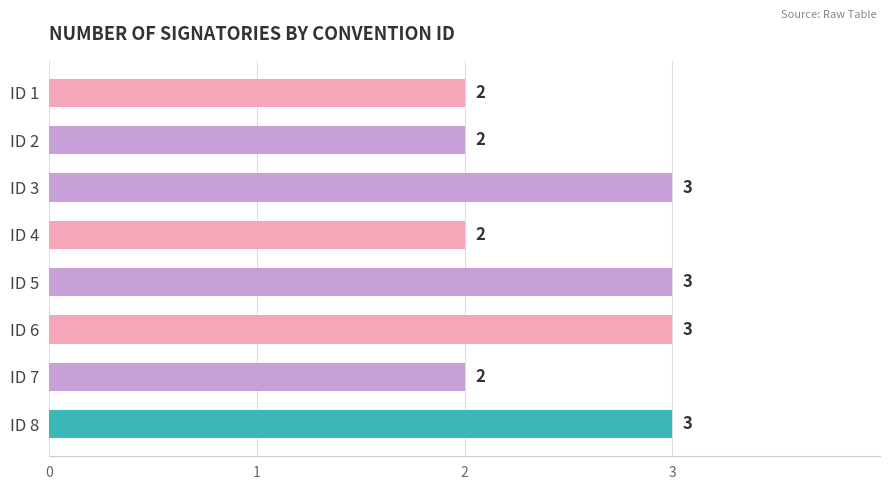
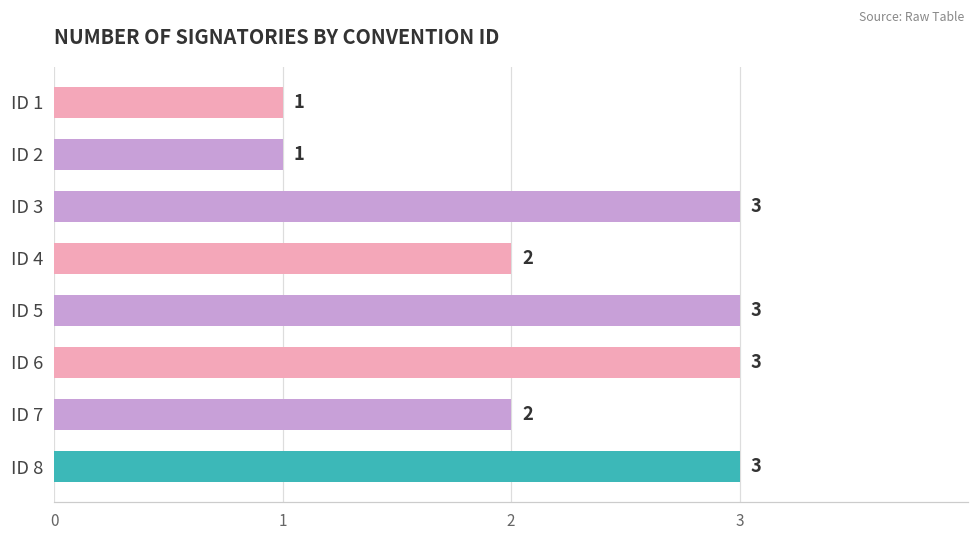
ID 1: 2 -> 1
ID 2: 2 -> 1
